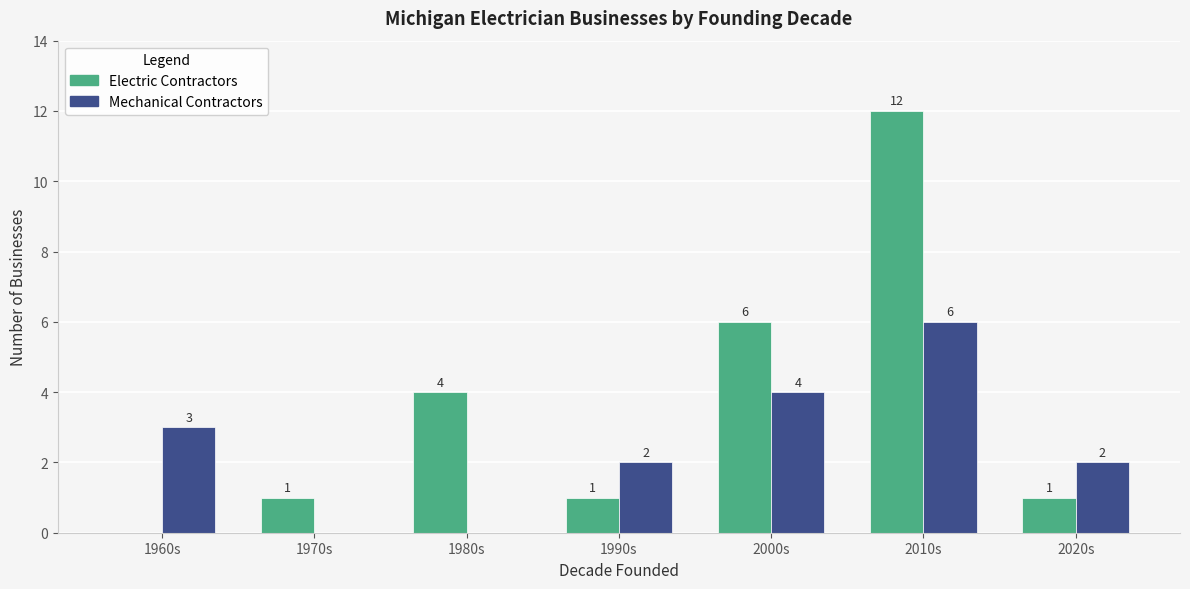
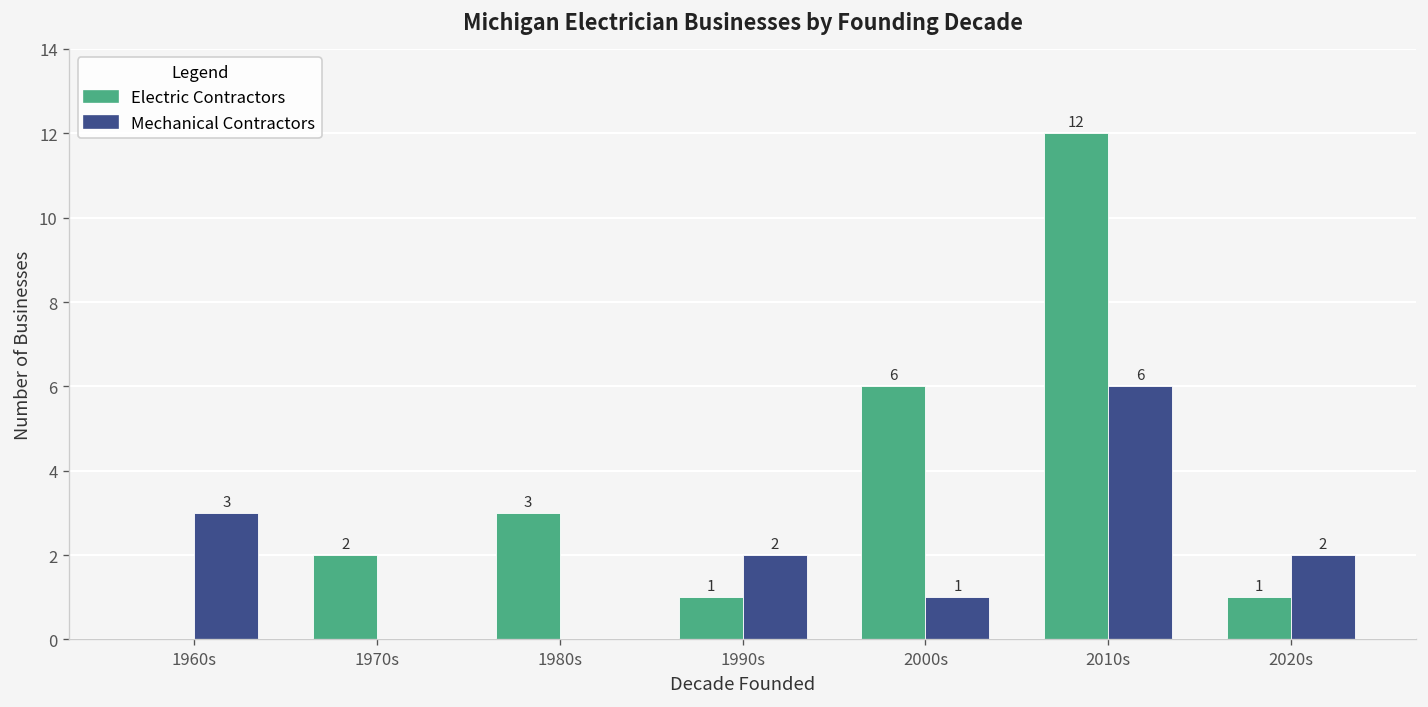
Electric Contractors, 1970s: 1 -> 2
Electric Contractors, 1980s: 4 -> 3
Mechanical Contractors, 2000s: 4 -> 1
